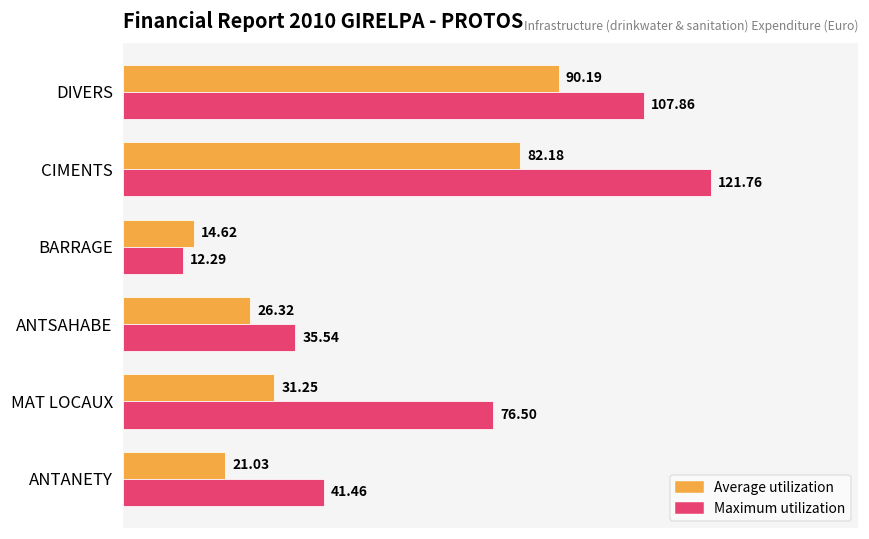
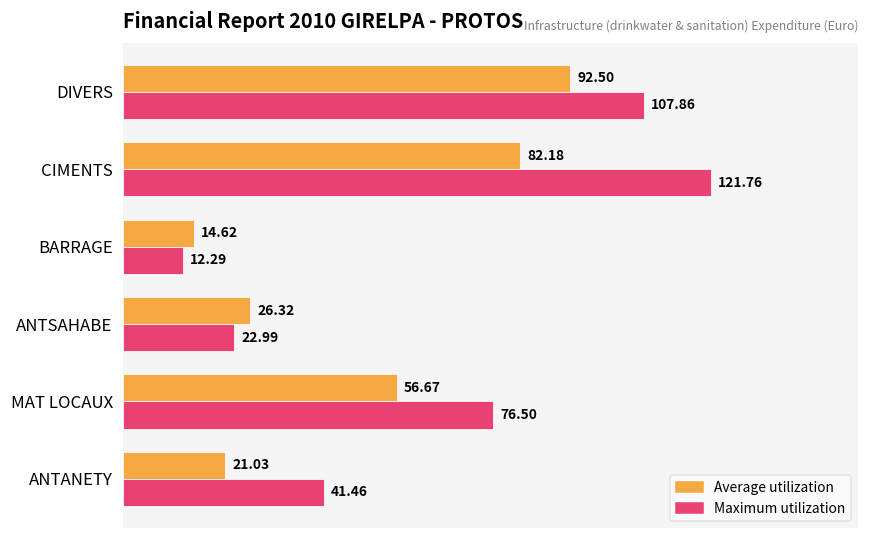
Average utilization, DIVERS: 90.19 -> 92.50
Maximum utilization, ANTSAHABE: 35.54 -> 22.99
Average utilization, MAT LOCAUX: 31.25 -> 56.67
